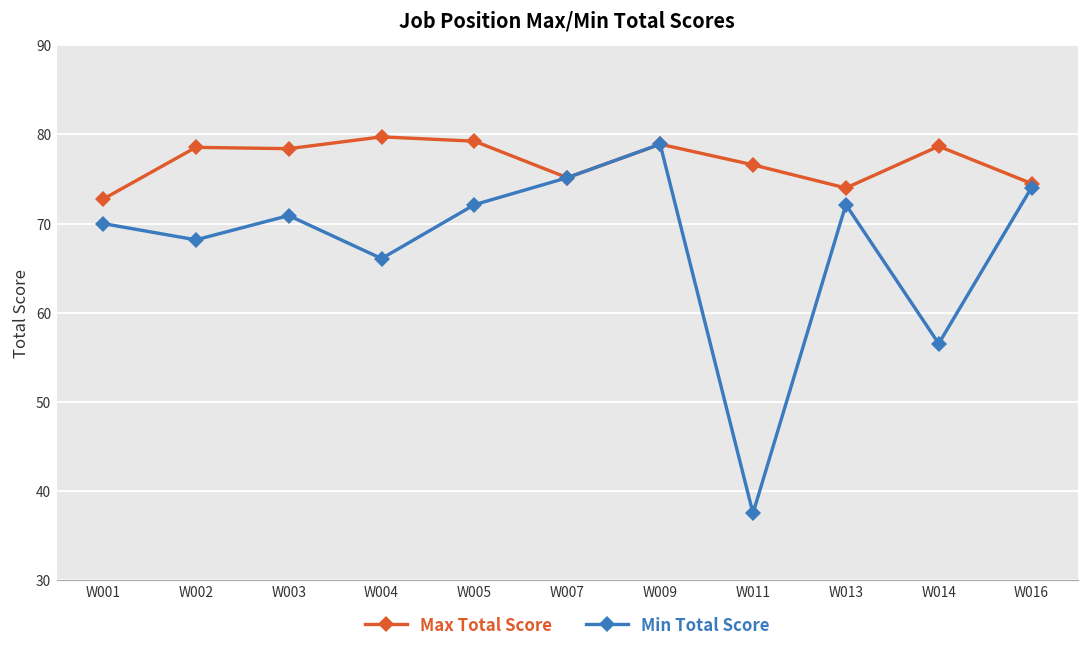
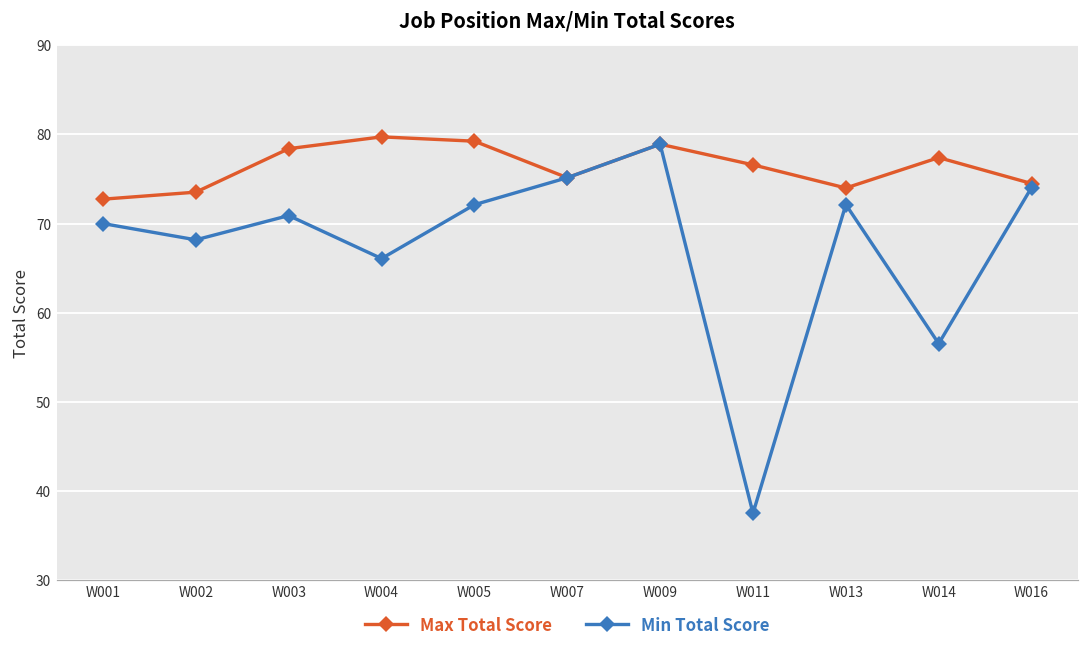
Max Total Score, W002: 79 -> 74
Max Total Score, W014: 79 -> 77
